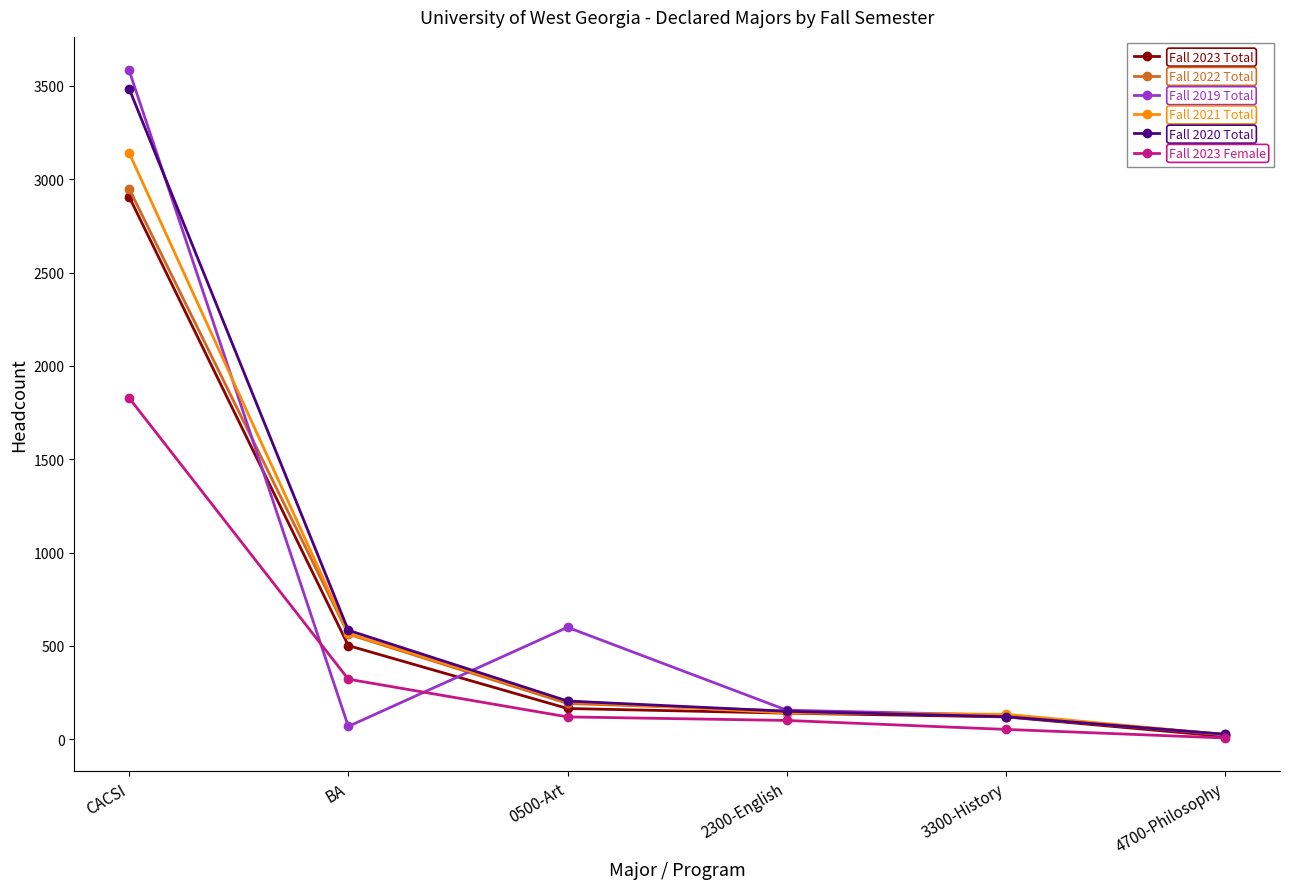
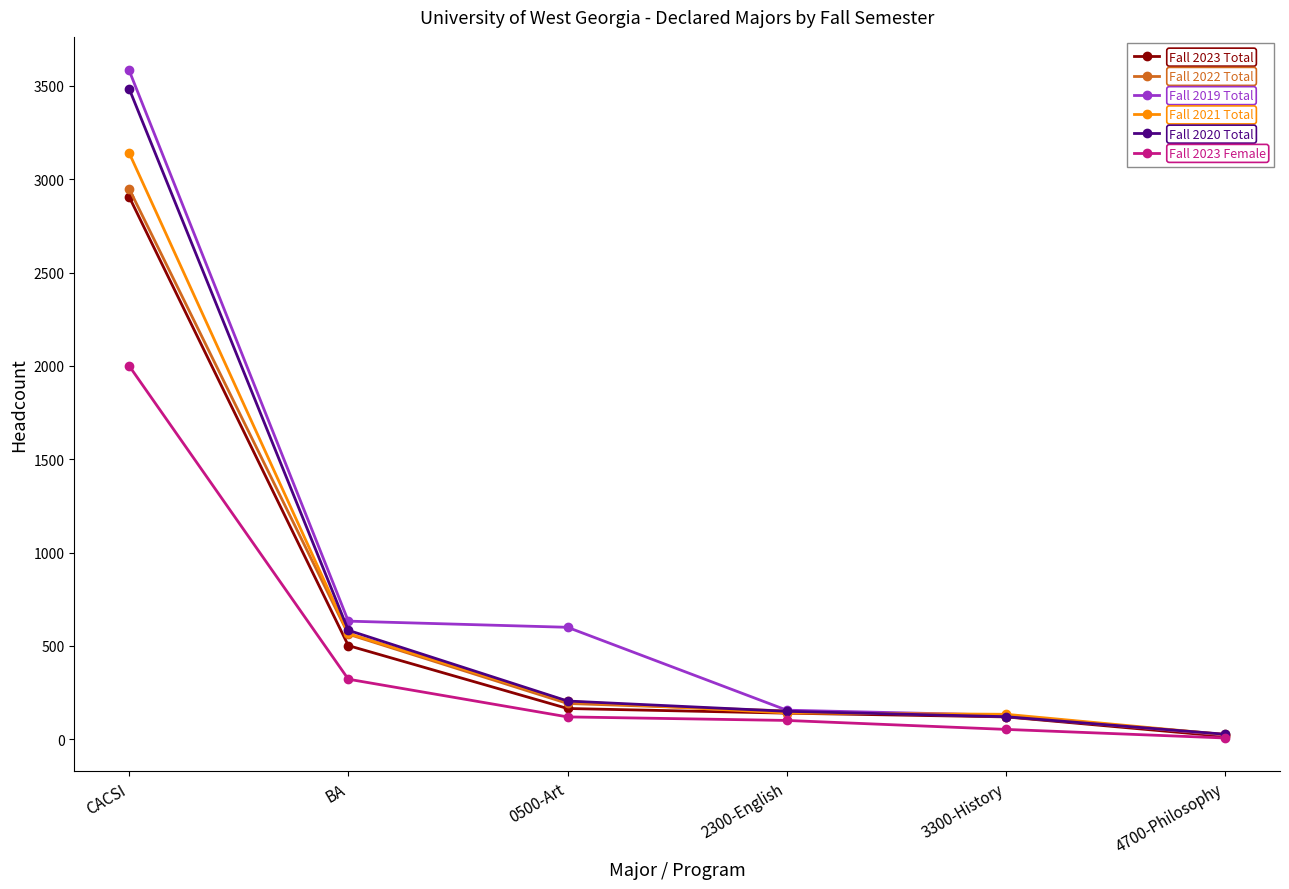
Fall 2023 Female, CACSI: 1830 -> 2000
Fall 2019 Total, BA: 70 -> 630
